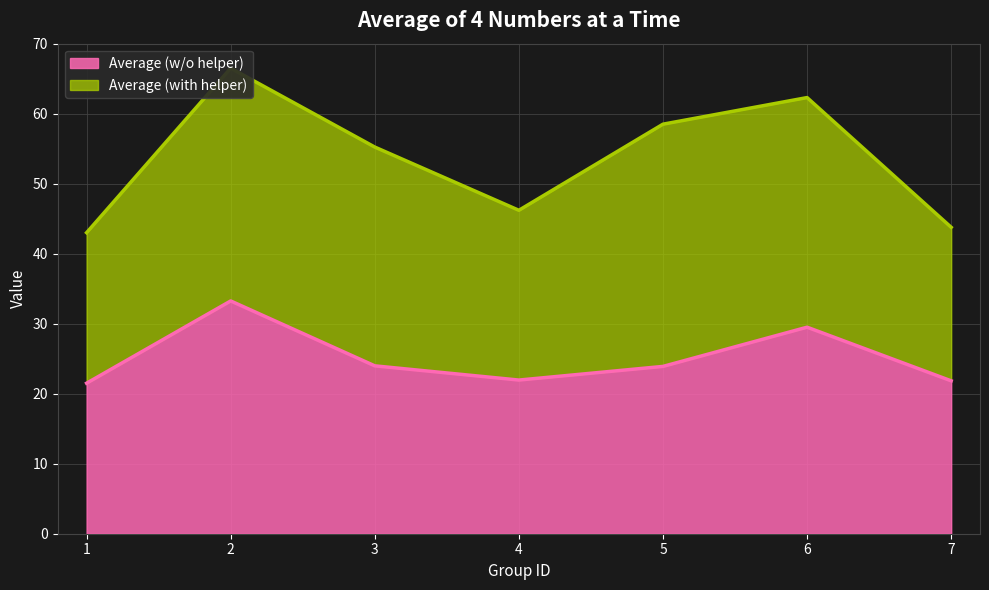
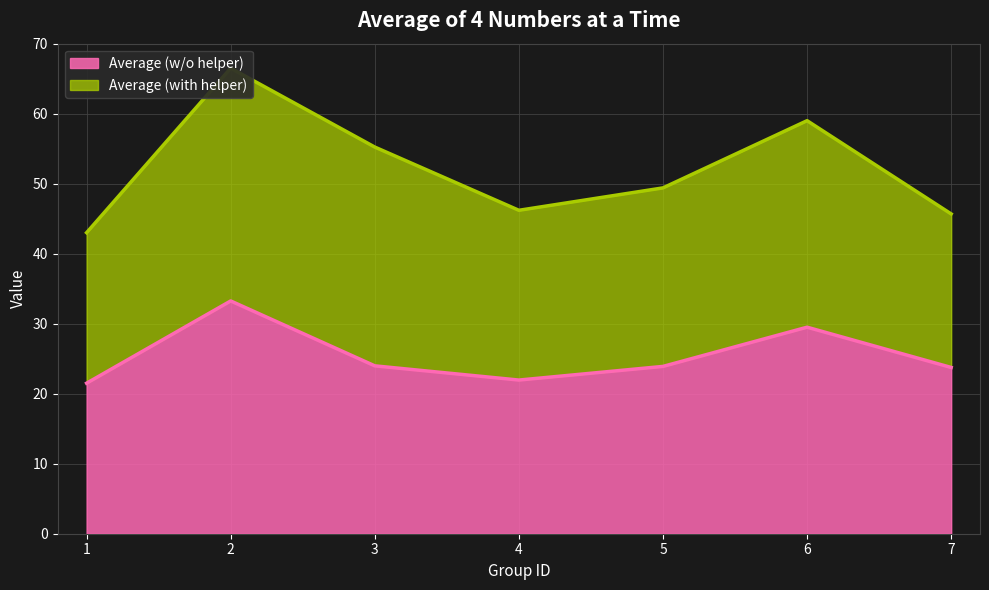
Average (with helper), 5: 35 -> 26
Average (with helper), 6: 33 -> 30
Average (w/o helper), 7: 22 -> 24
